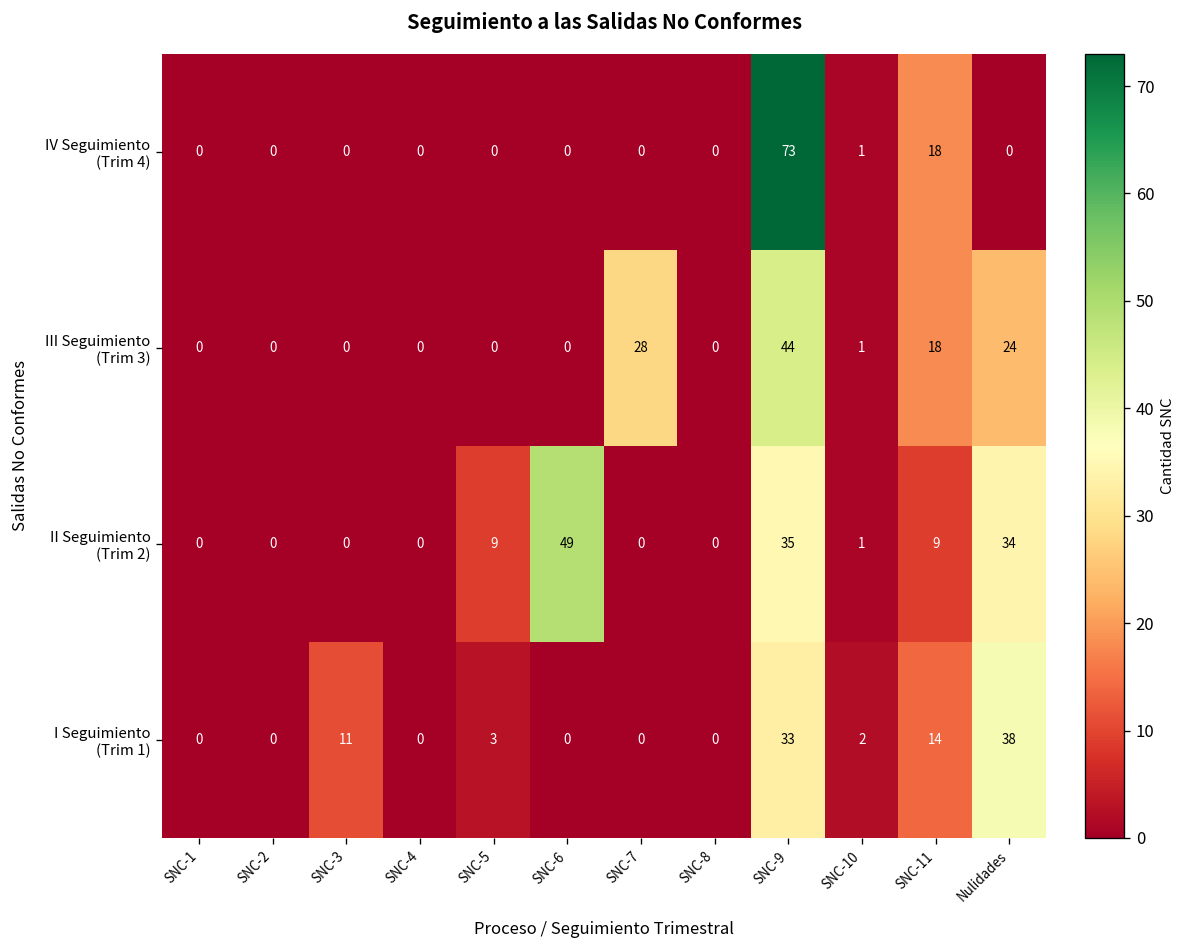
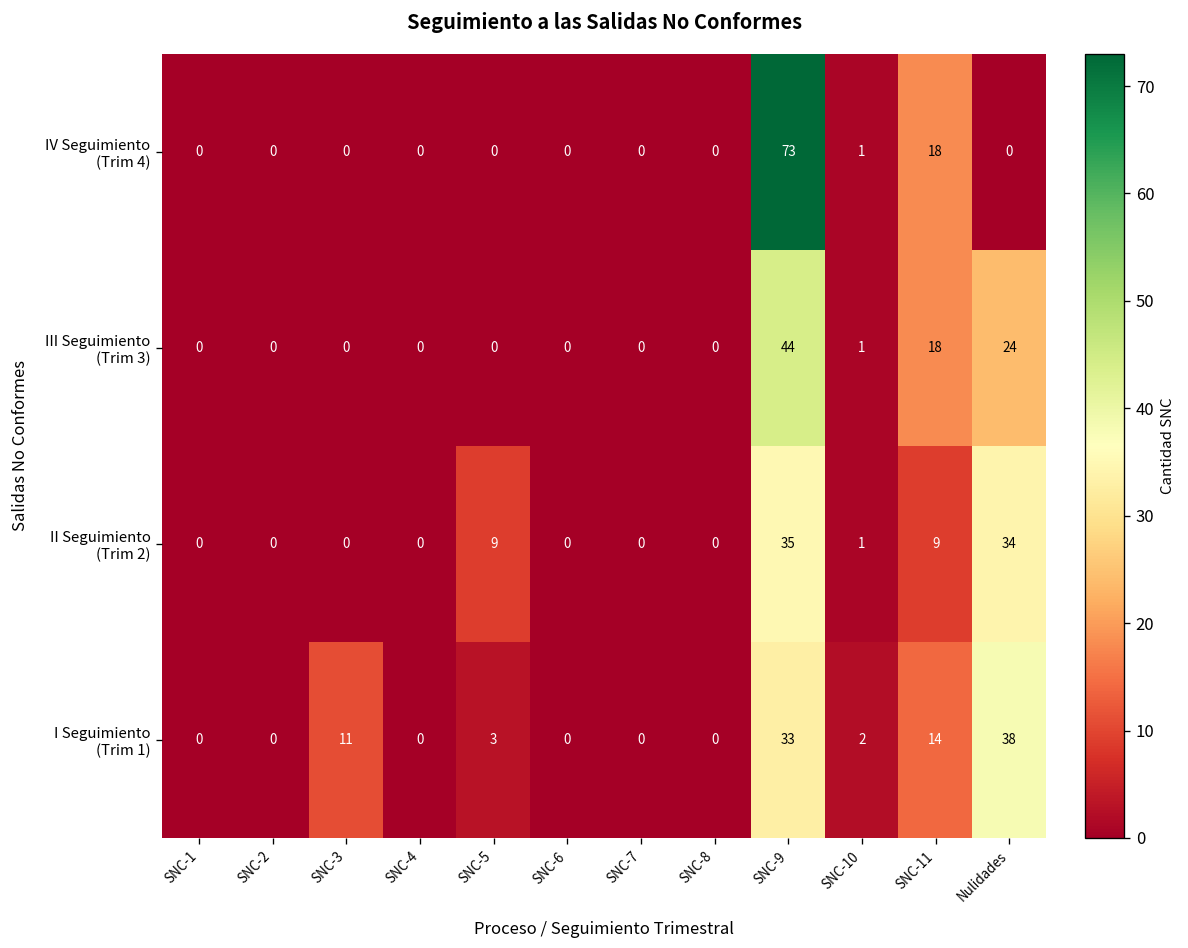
III Seguimiento (Trim 3), SNC-7: 28 -> 0
II Seguimiento (Trim 2), SNC-6: 49 -> 0
